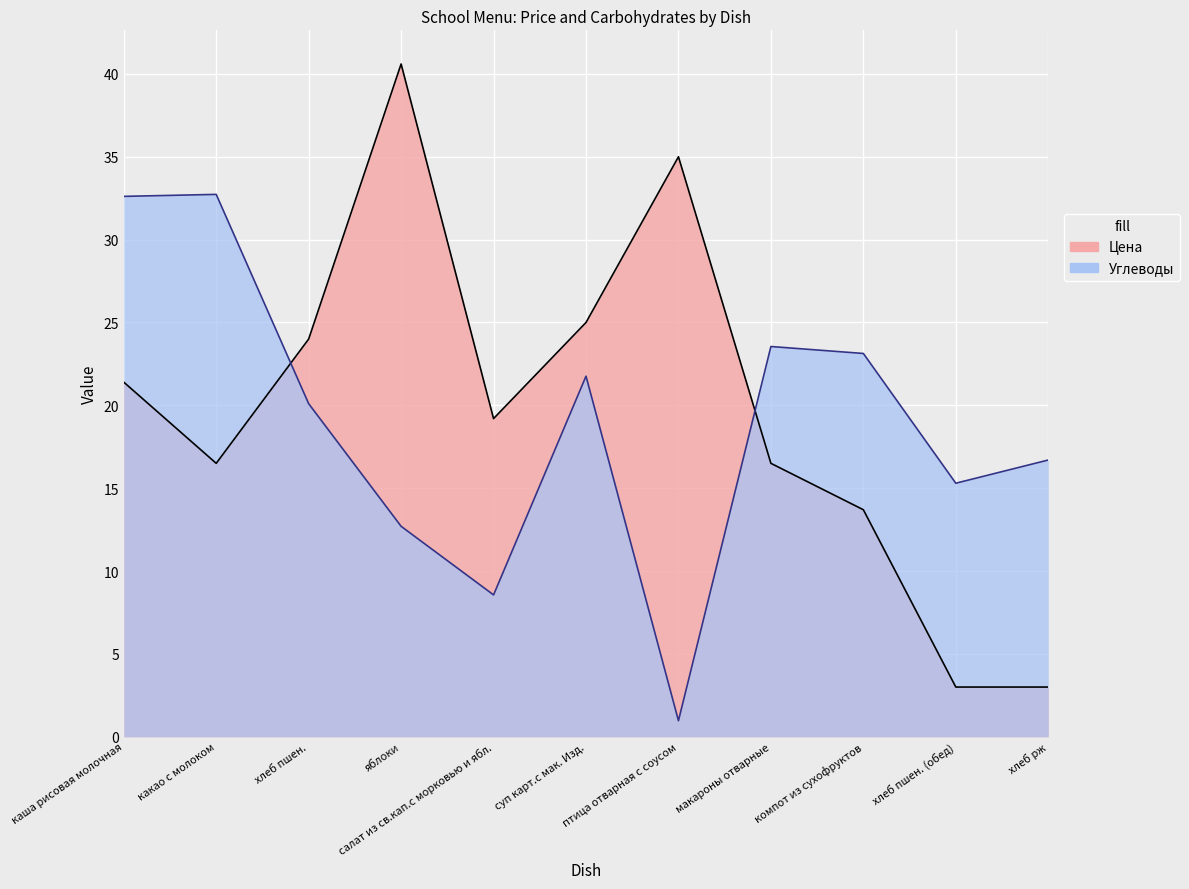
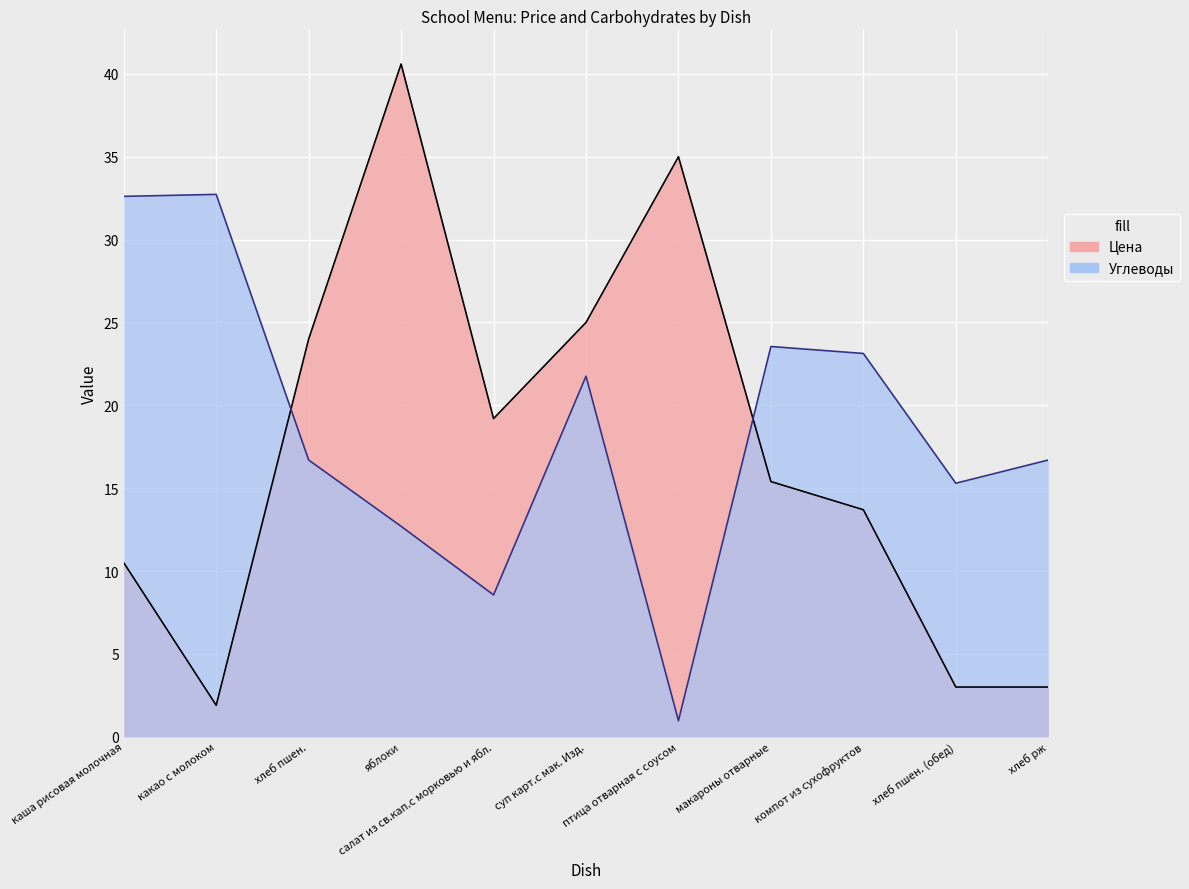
Цена, каша рисовая молочная: 21.4 -> 10.5
Цена, какао с молоком: 16.5 -> 1.9
Углеводы, хлеб пшен.: 20.1 -> 16.7
Цена, макароны отварные: 16.5 -> 15.4
